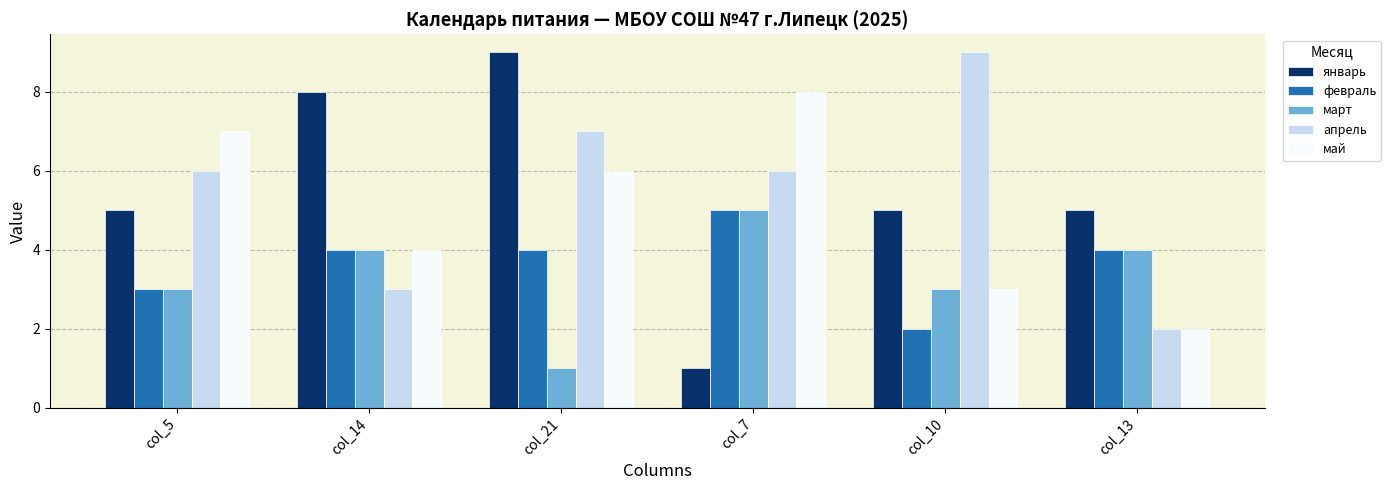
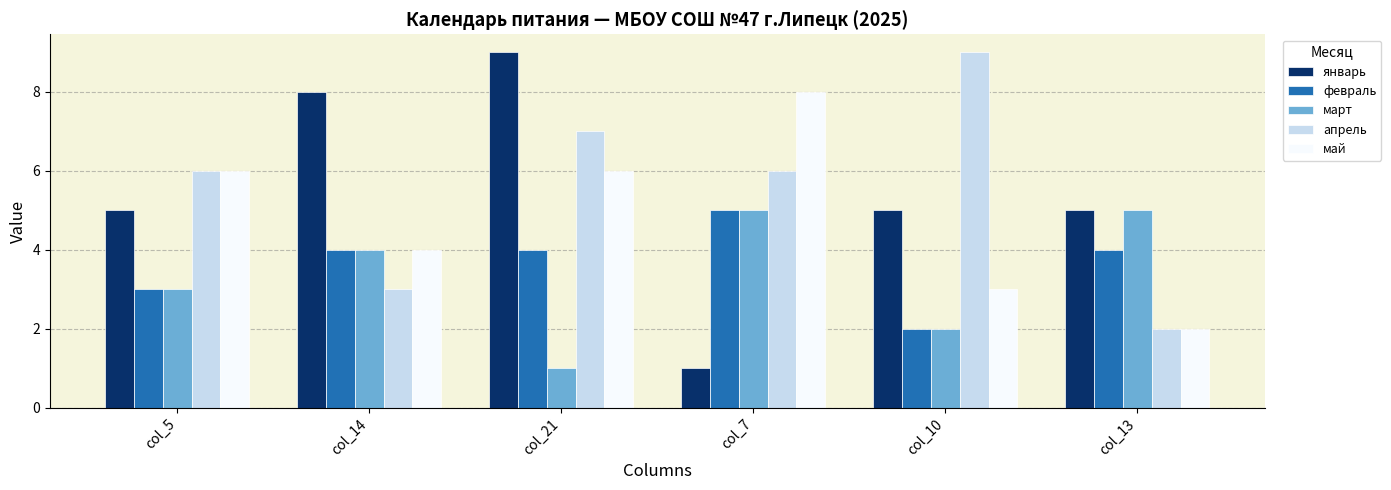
май, col_5: 7 -> 6
март, col_10: 3 -> 2
март, col_13: 4 -> 5
